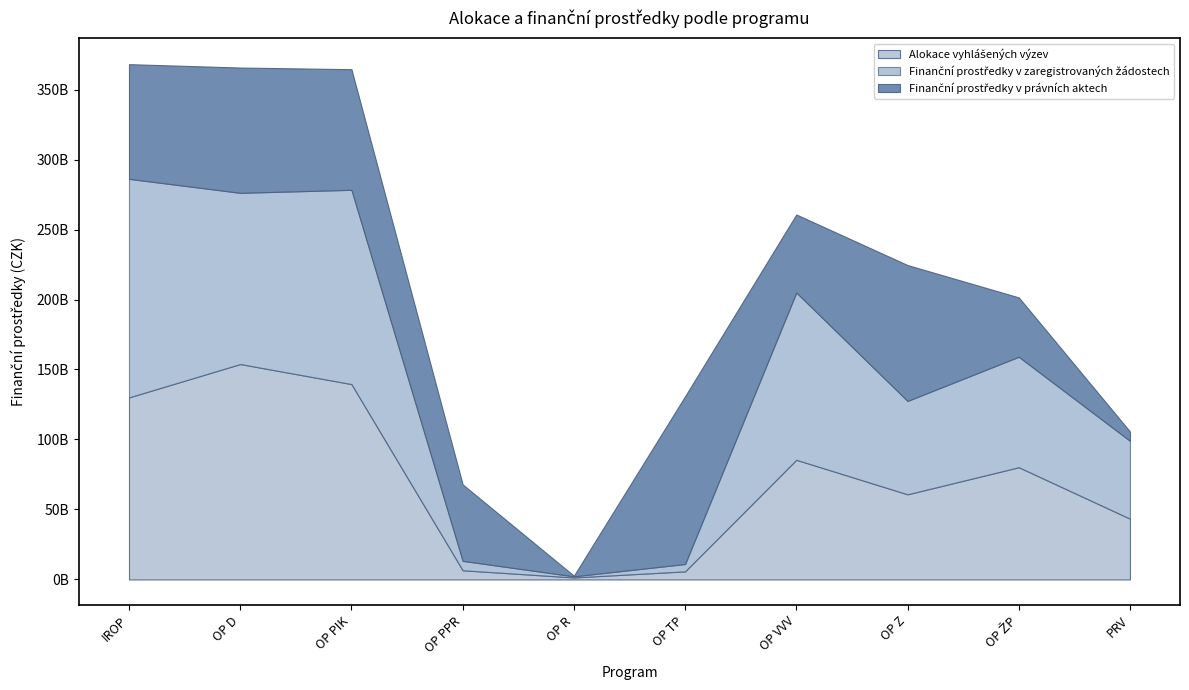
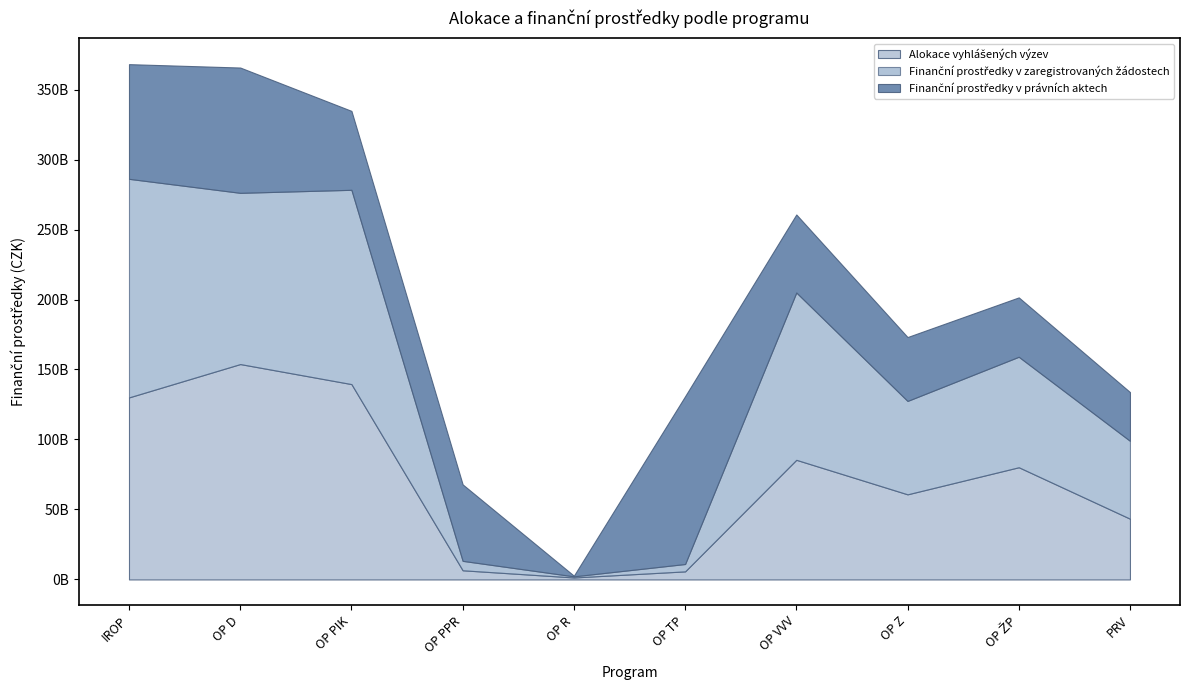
Finanční prostředky v právních aktech, OP PIK: 86000000000 -> 56000000000
Finanční prostředky v právních aktech, OP Z: 97000000000 -> 46000000000
Finanční prostředky v právních aktech, PRV: 7000000000 -> 35000000000
